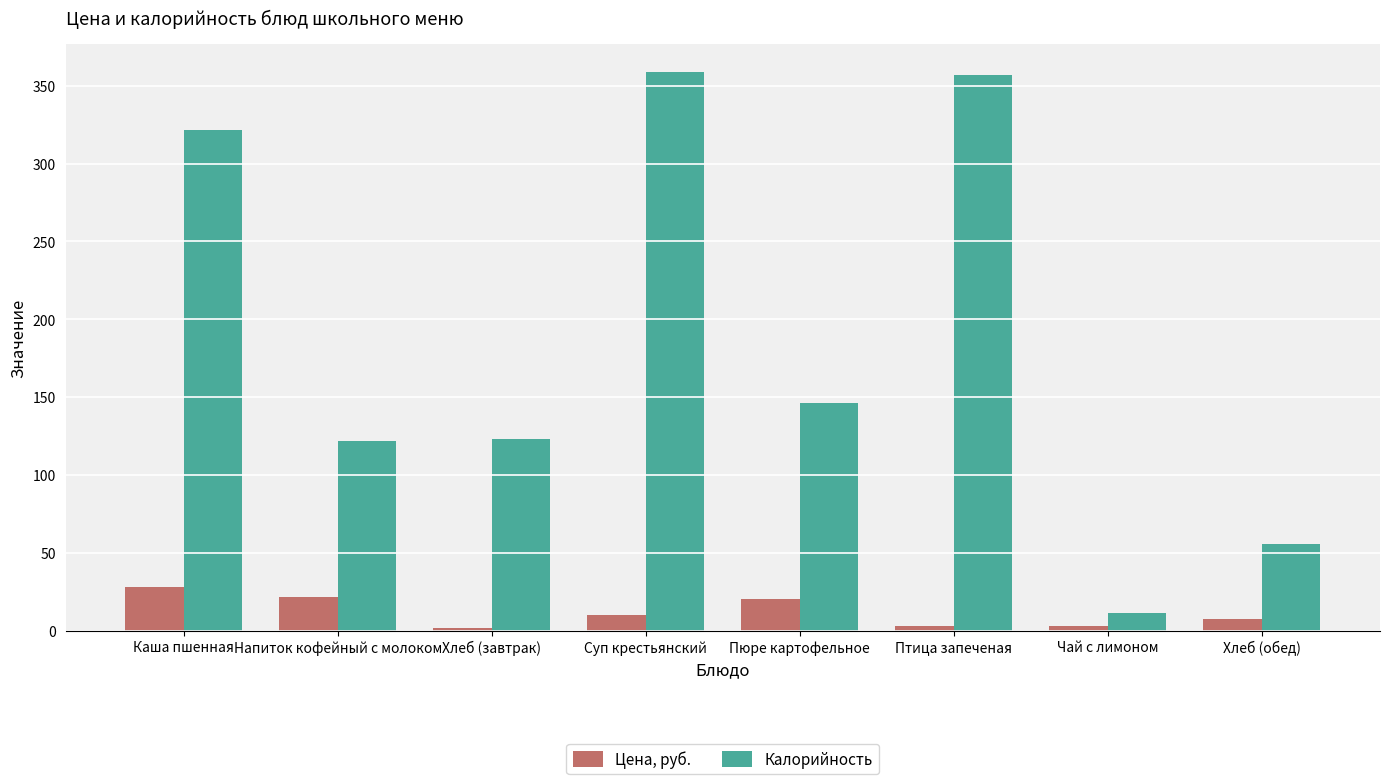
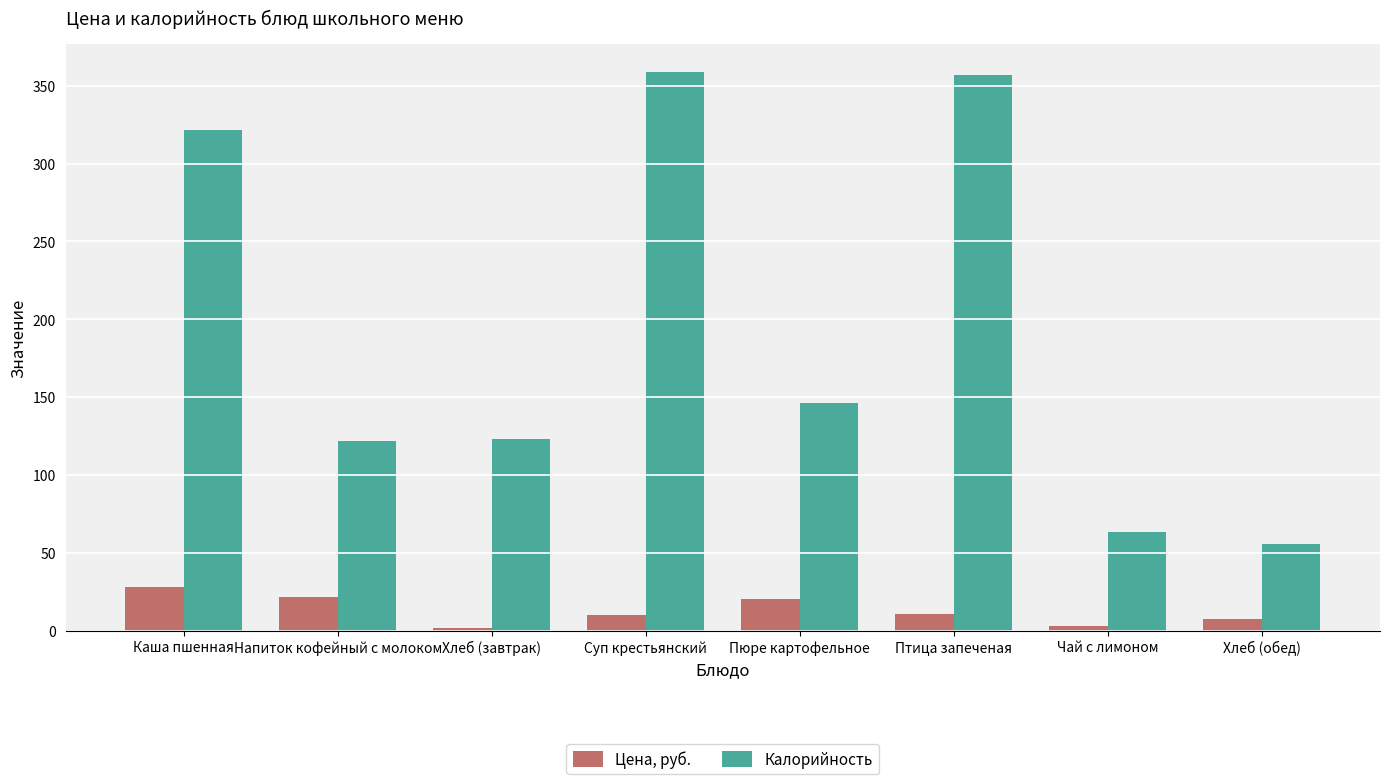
Цена, руб., Птица запеченая: 3 -> 10
Калорийность, Чай с лимоном: 11 -> 64
